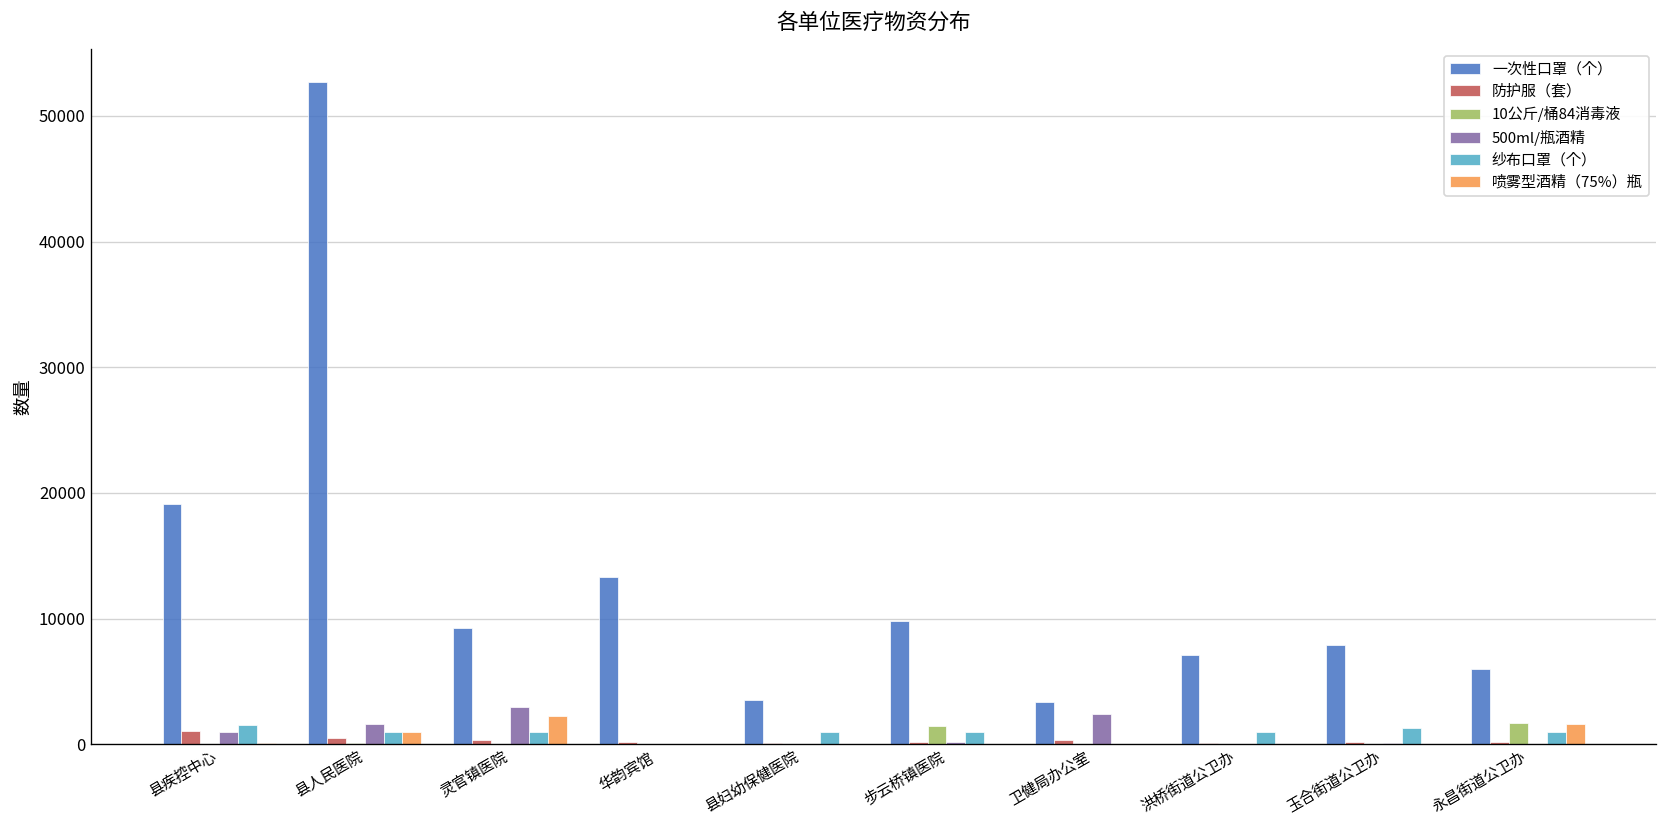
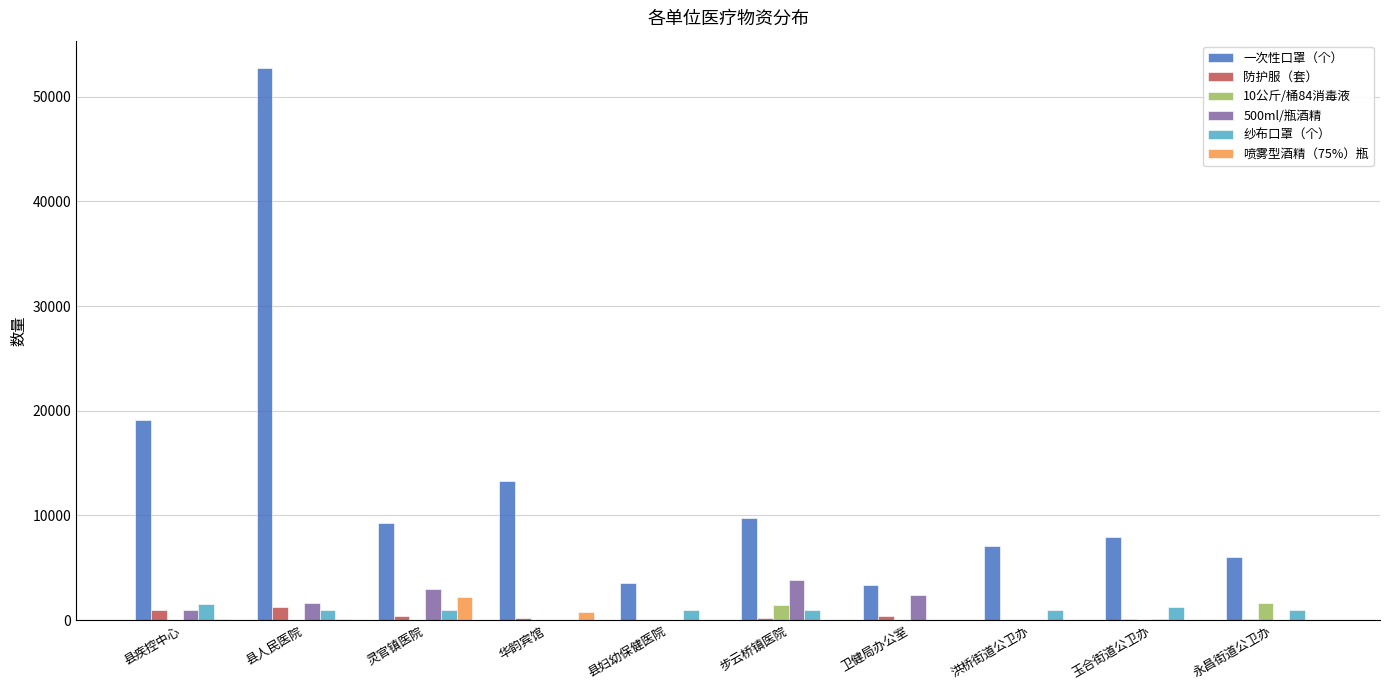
防护服（套）, 县人民医院: 500 -> 1300
喷雾型酒精（75%）瓶, 县人民医院: 1000 -> 100
喷雾型酒精（75%）瓶, 华韵宾馆: 0 -> 800
500ml/瓶酒精, 步云桥镇医院: 200 -> 3800
喷雾型酒精（75%）瓶, 永昌街道公卫办: 1600 -> 0
